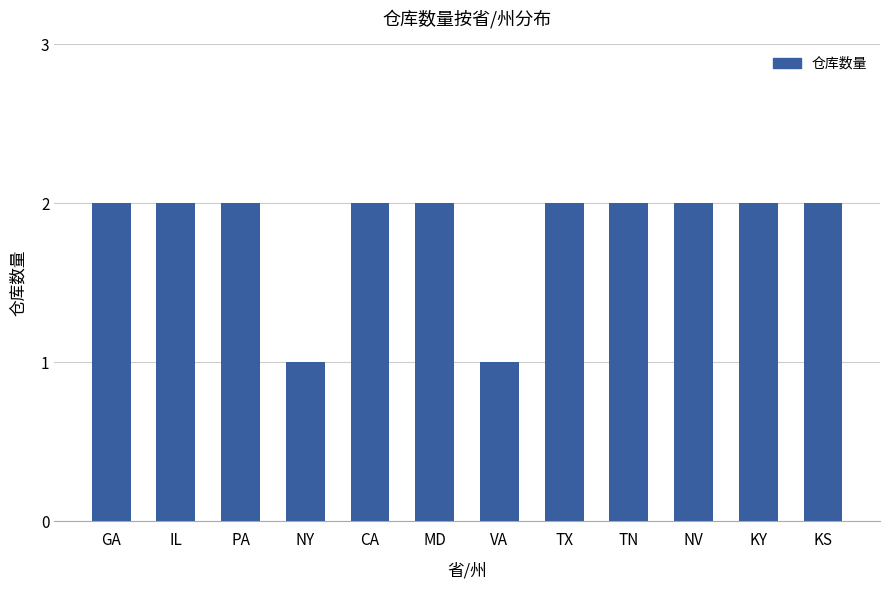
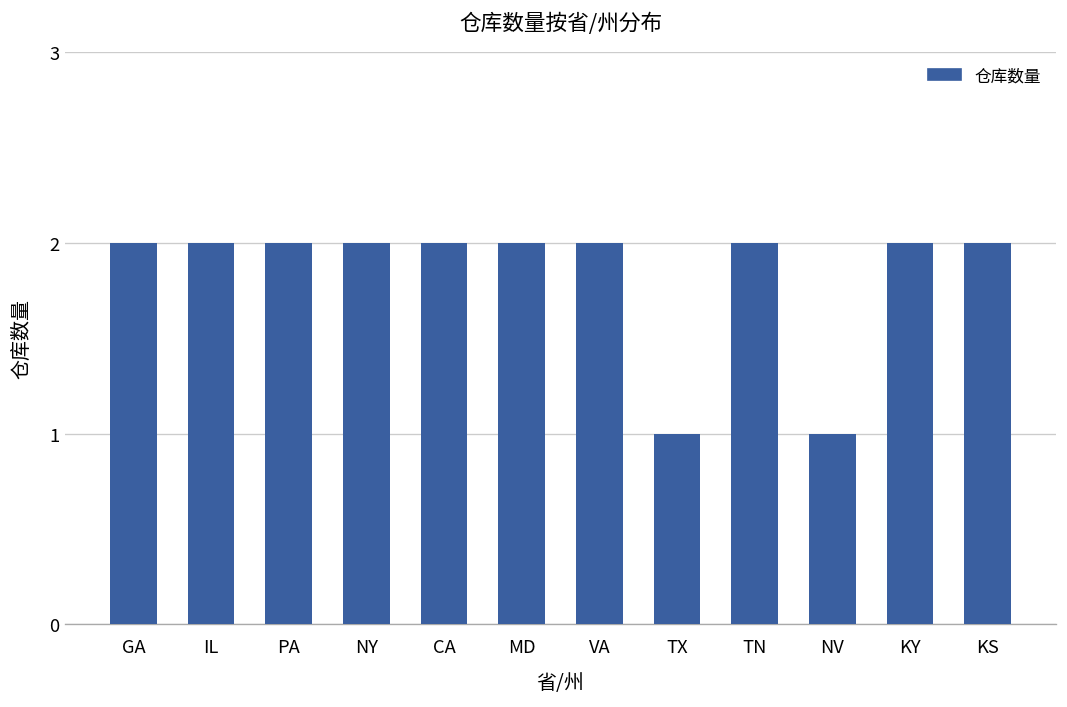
NY: 1 -> 2
VA: 1 -> 2
TX: 2 -> 1
NV: 2 -> 1
